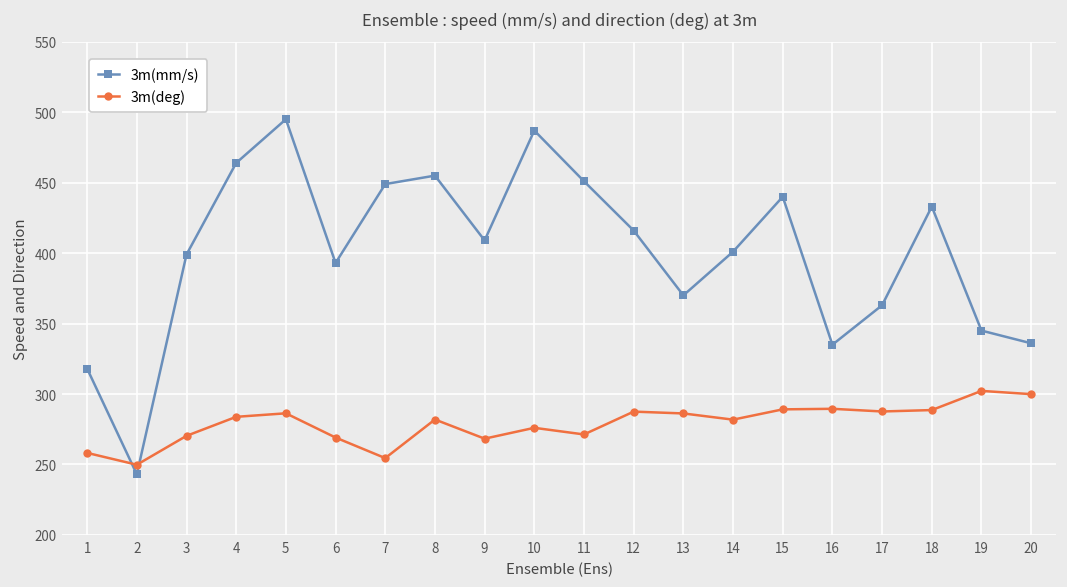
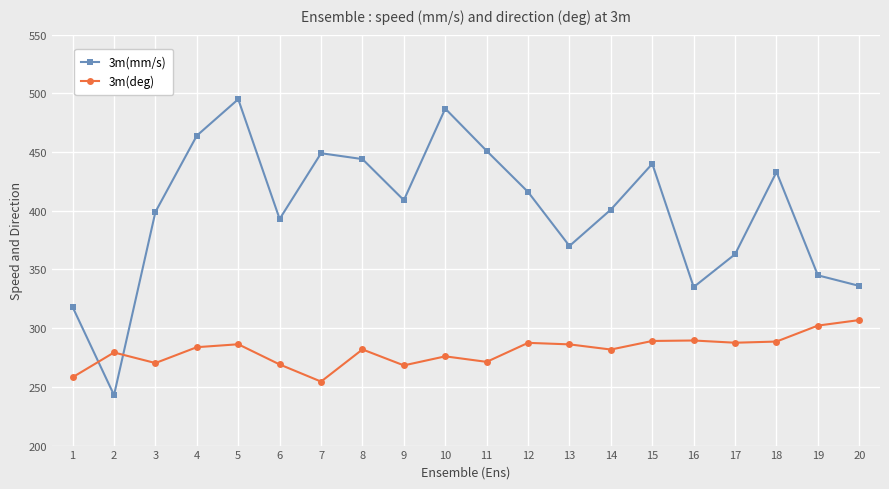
3m(deg), 2: 250 -> 279
3m(mm/s), 8: 455 -> 444
3m(deg), 20: 300 -> 307
